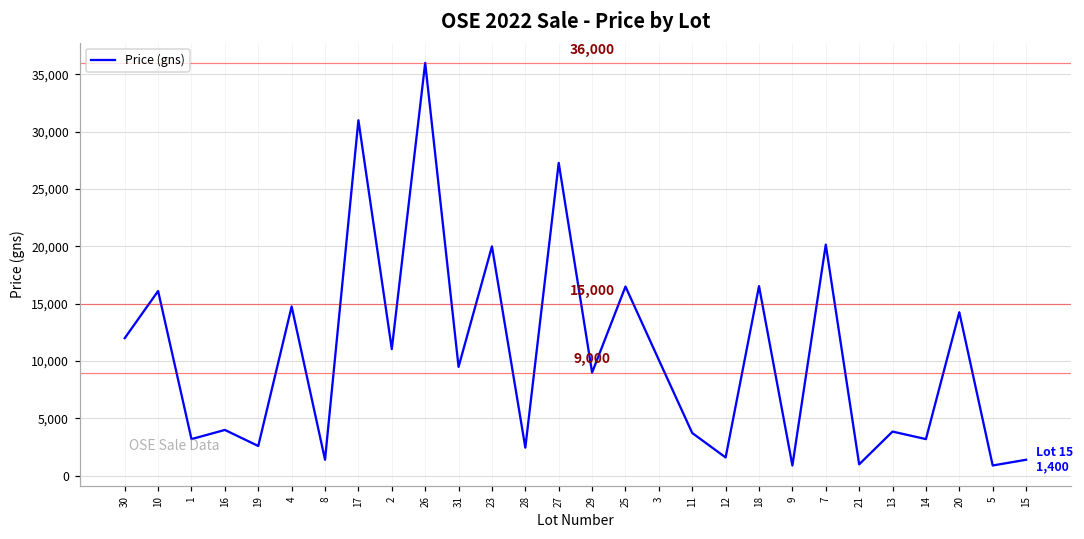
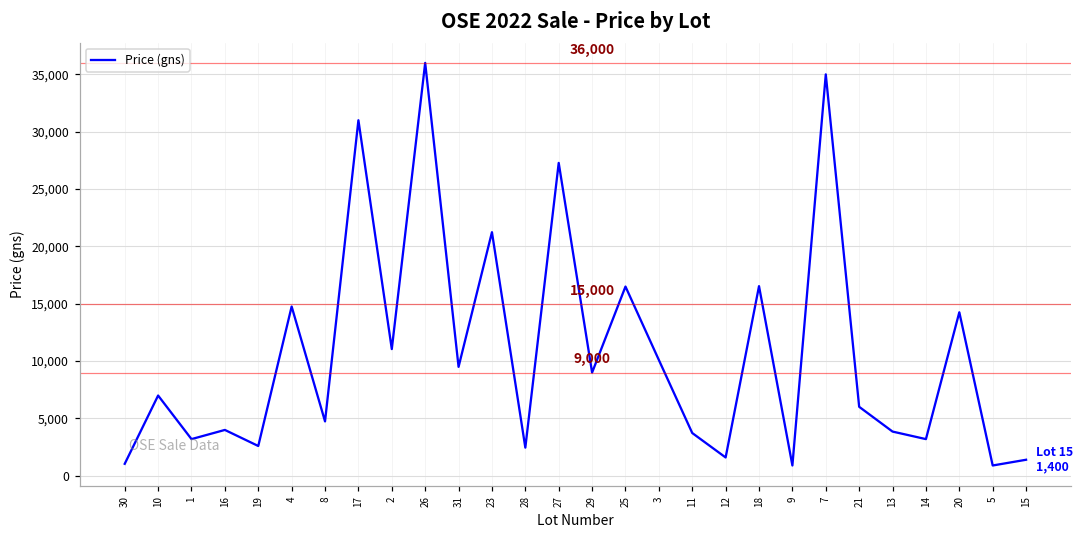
30: 12,000 -> 1,000
10: 16,100 -> 7,000
8: 1,400 -> 4,700
23: 20,000 -> 21,200
7: 20,200 -> 35,000
21: 1,000 -> 6,000
